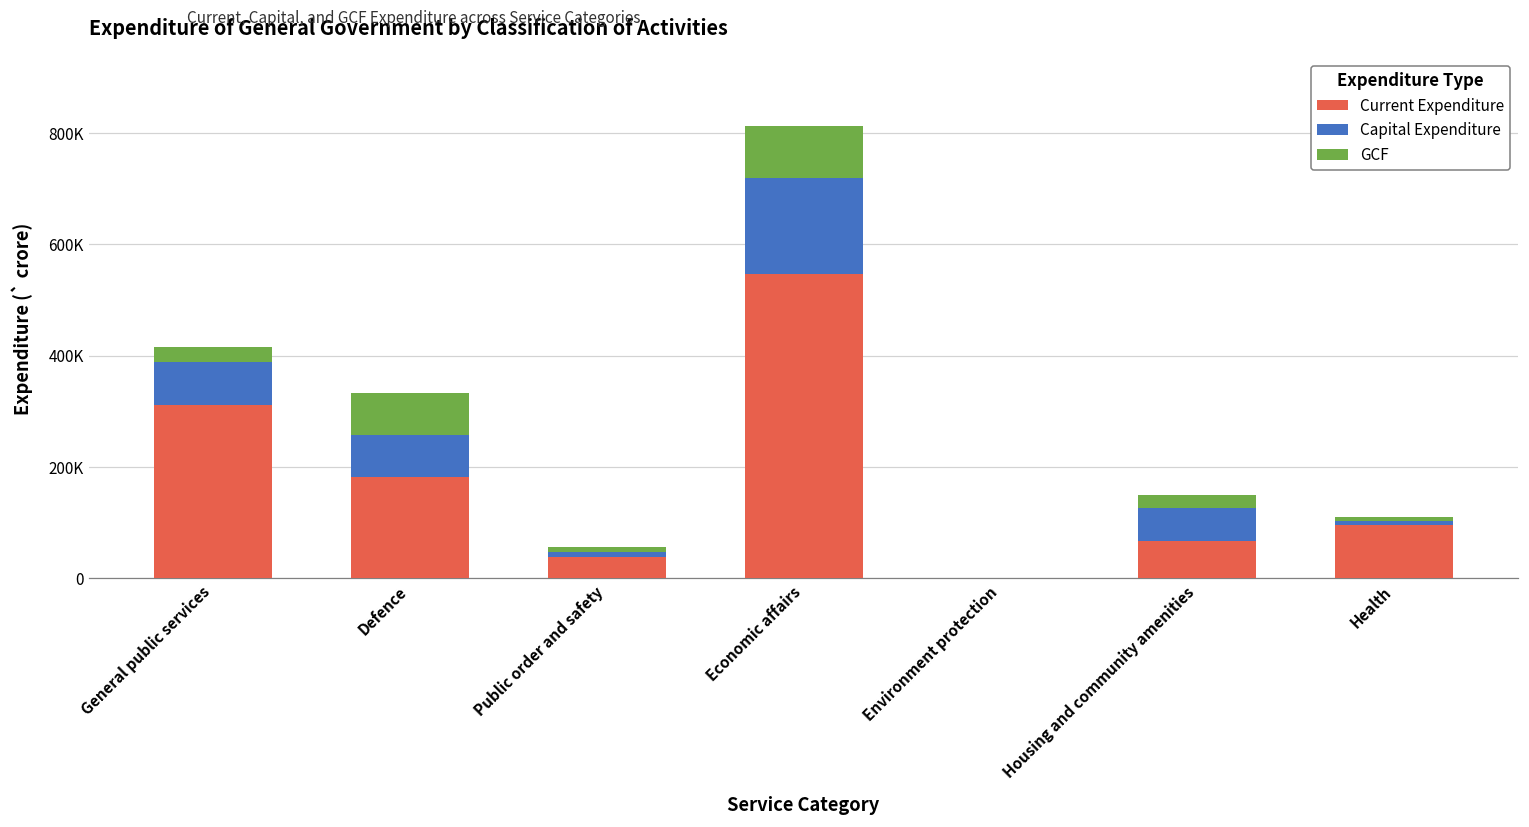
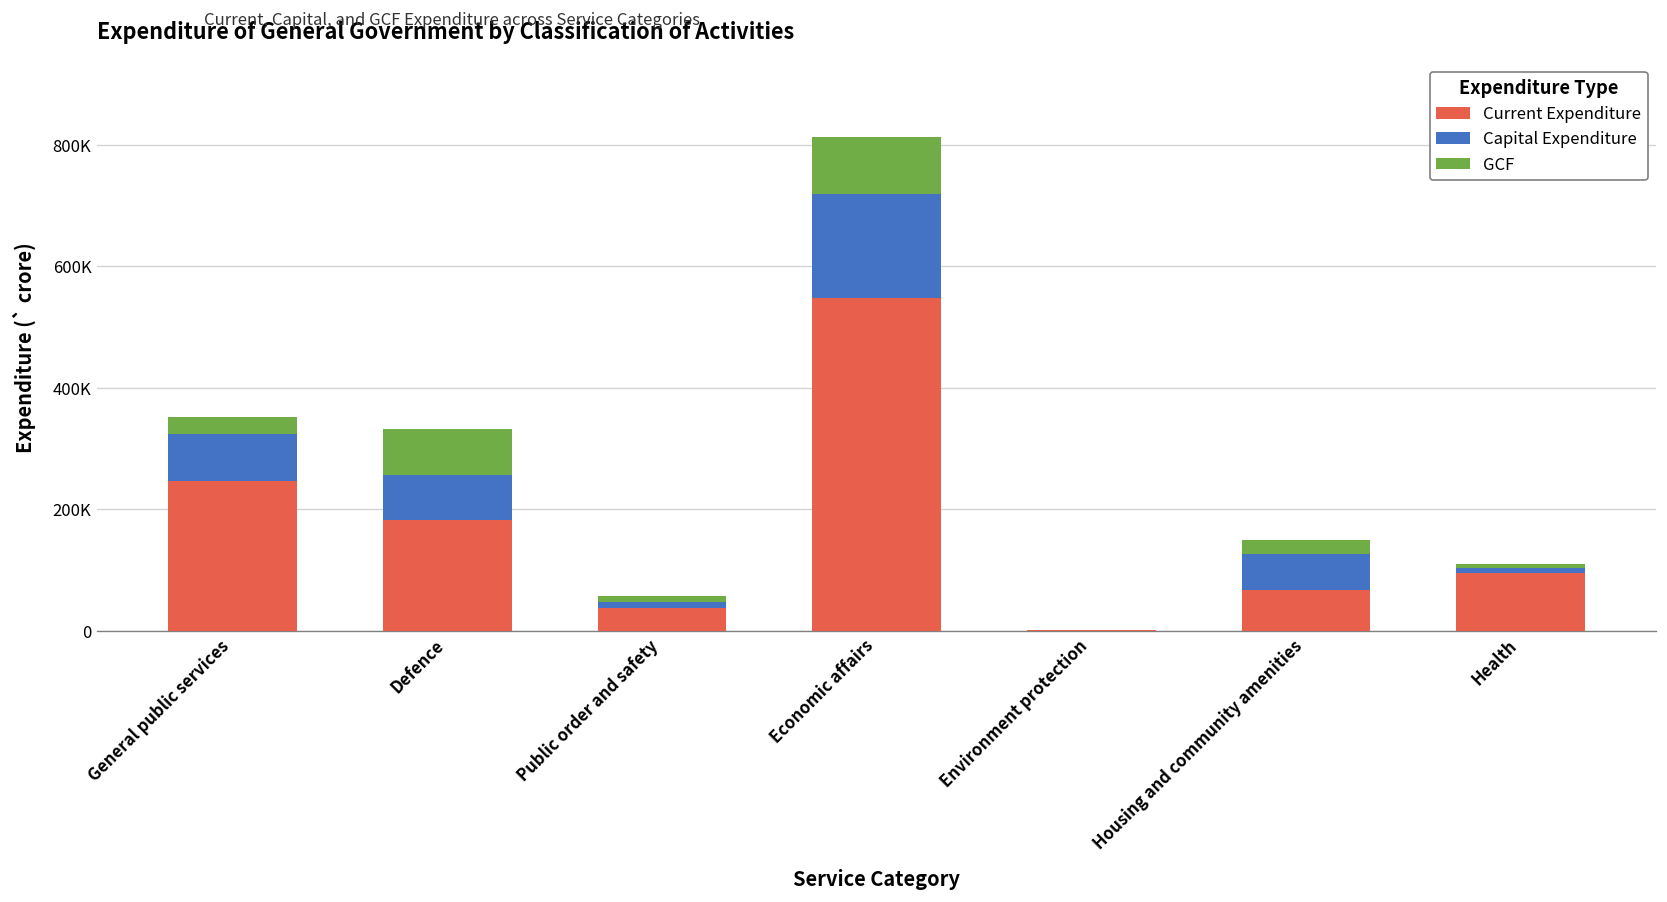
Current Expenditure, General public services: 310000 -> 250000
